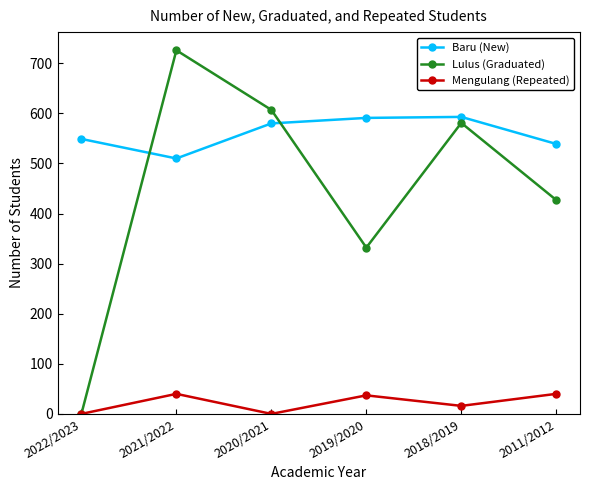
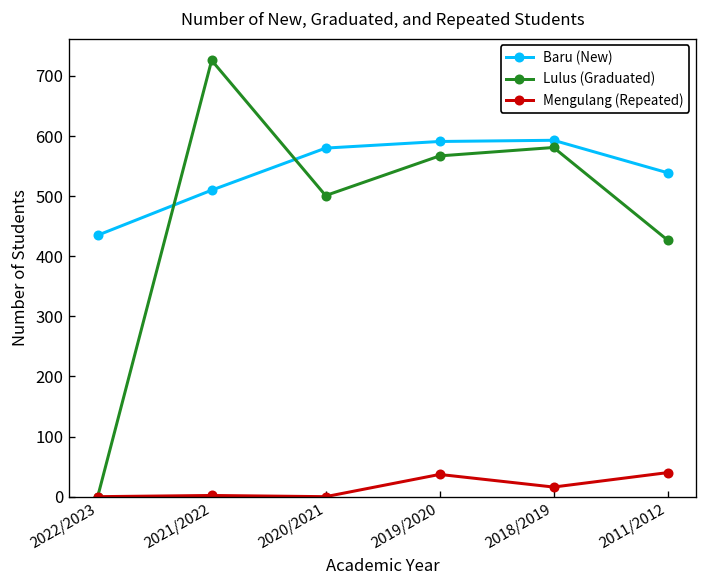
Baru (New), 2022/2023: 550 -> 440
Mengulang (Repeated), 2021/2022: 40 -> 0
Lulus (Graduated), 2020/2021: 610 -> 500
Lulus (Graduated), 2019/2020: 330 -> 570
